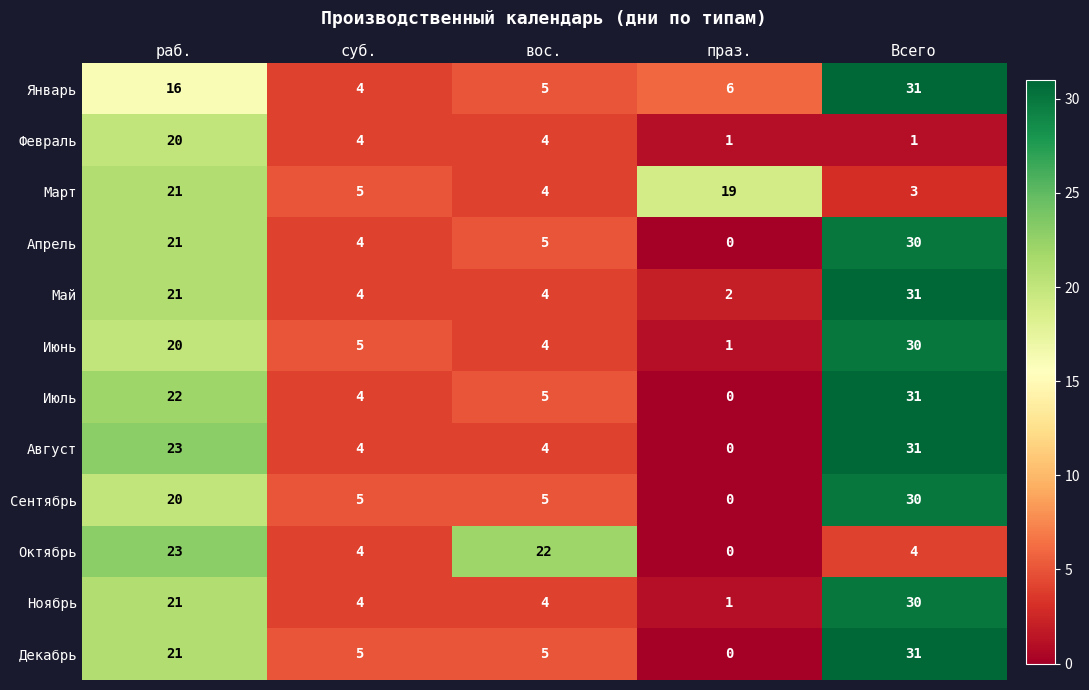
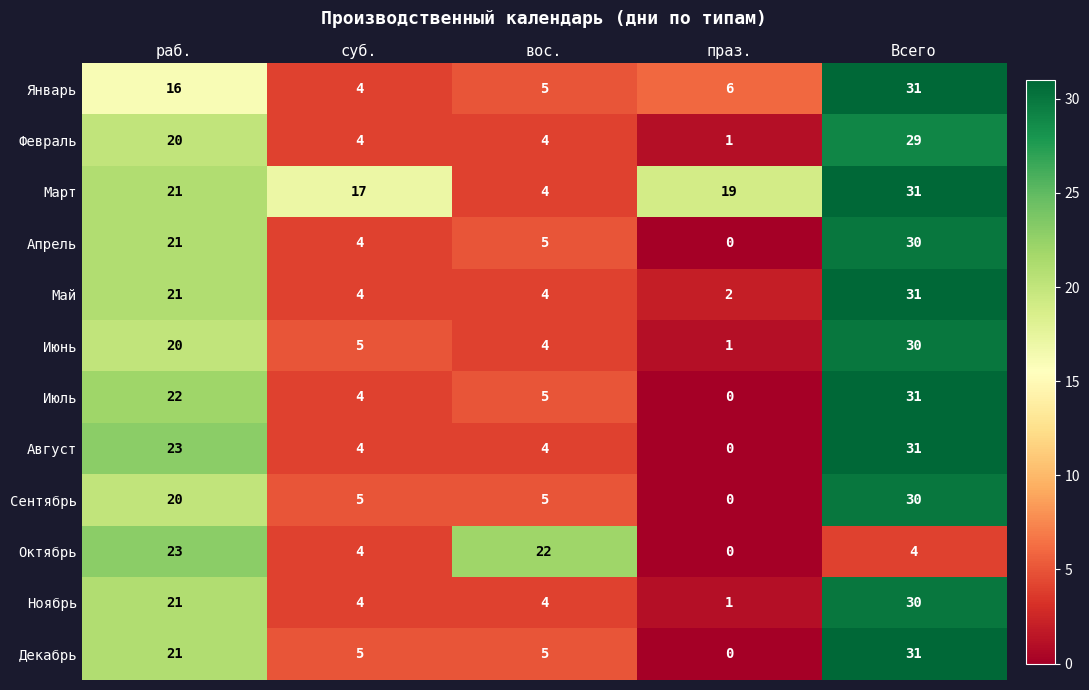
Февраль, Всего: 1 -> 29
Март, суб.: 5 -> 17
Март, Всего: 3 -> 31
